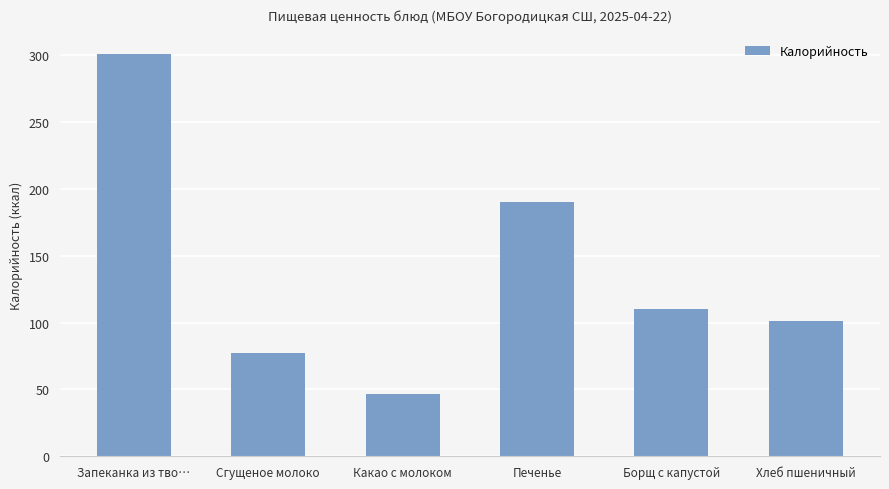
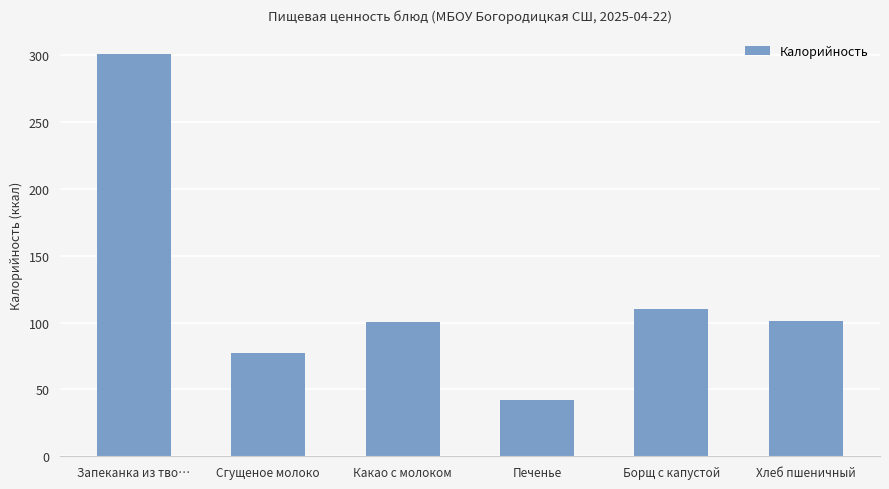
Какао с молоком: 47 -> 100
Печенье: 190 -> 42
